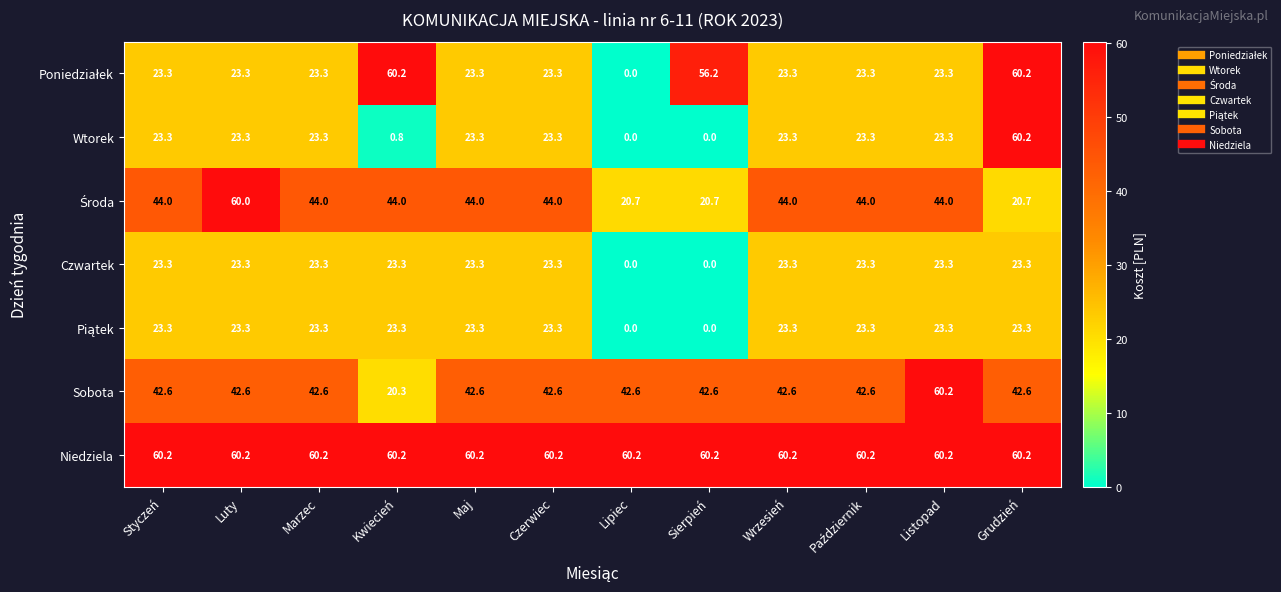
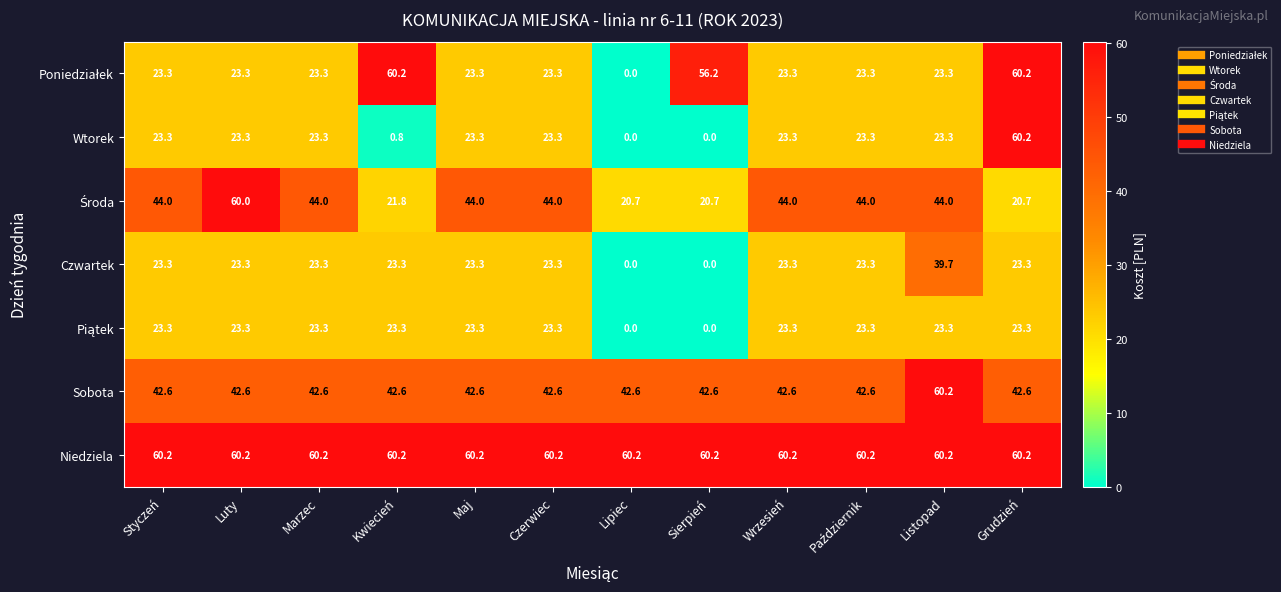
Środa, Kwiecień: 44.0 -> 21.8
Czwartek, Listopad: 23.3 -> 39.7
Sobota, Kwiecień: 20.3 -> 42.6
